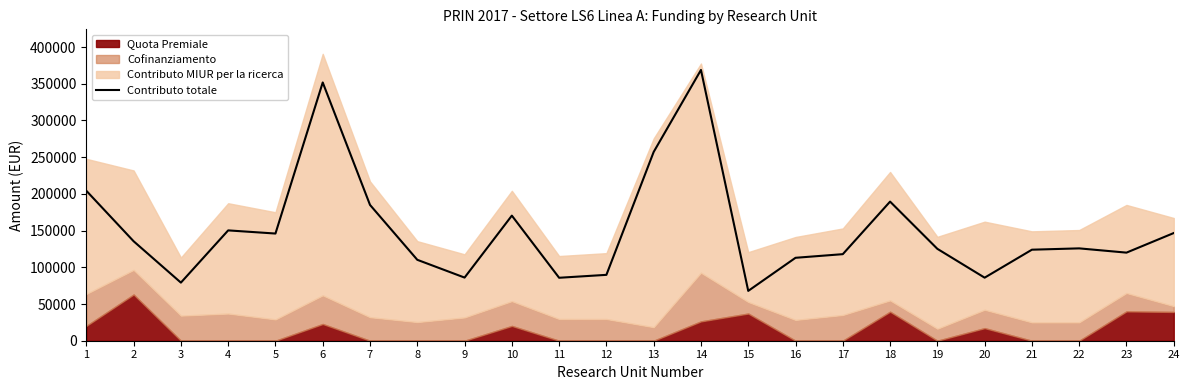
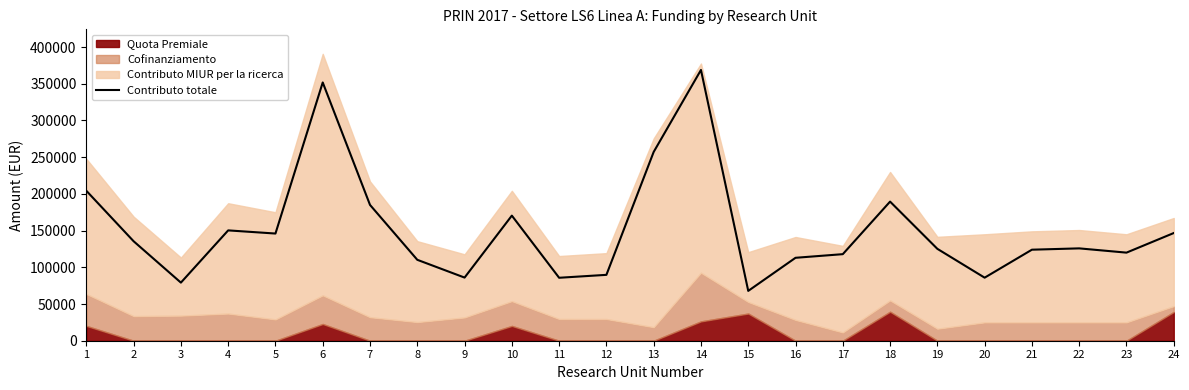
Quota Premiale, 2: 60000 -> 0
Cofinanziamento, 17: 40000 -> 10000
Quota Premiale, 20: 20000 -> 0
Quota Premiale, 23: 40000 -> 0
